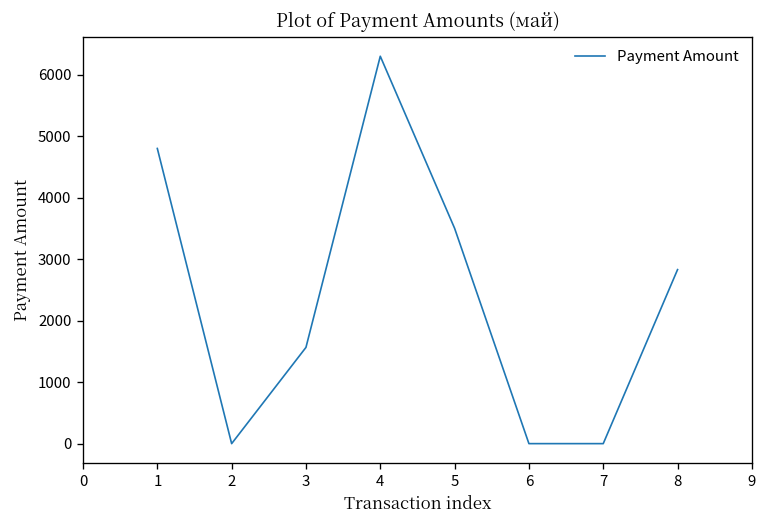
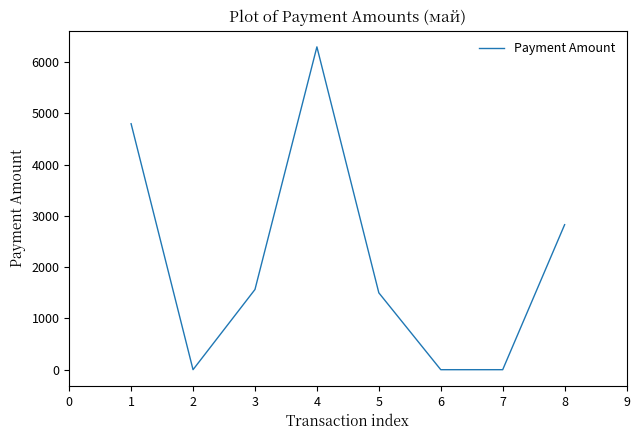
5: 3500 -> 1500
